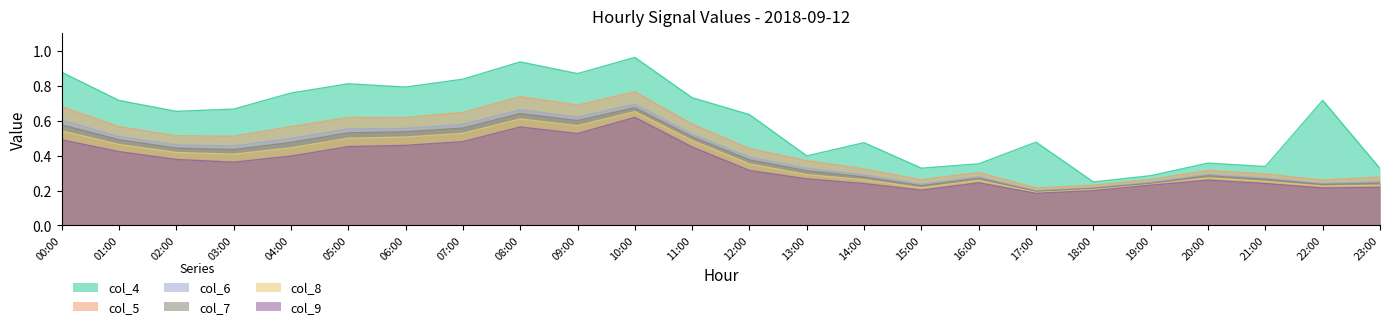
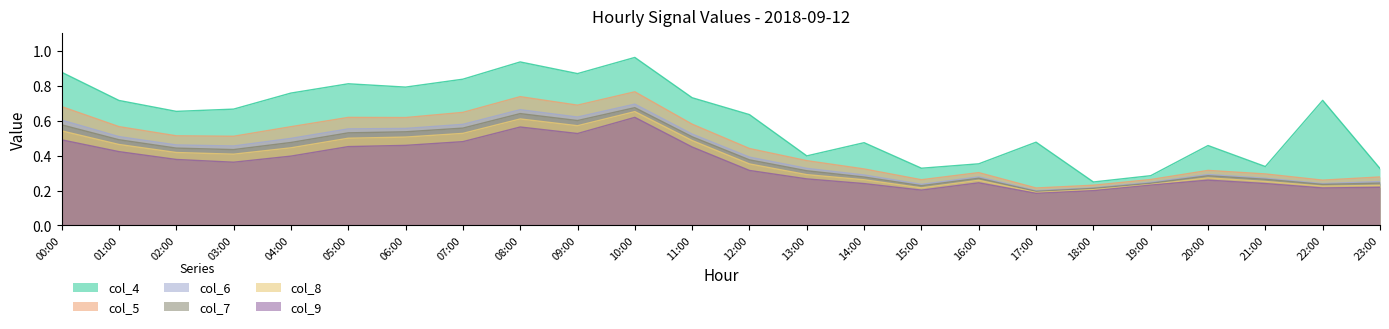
col_4, 20:00: 0.36 -> 0.46
